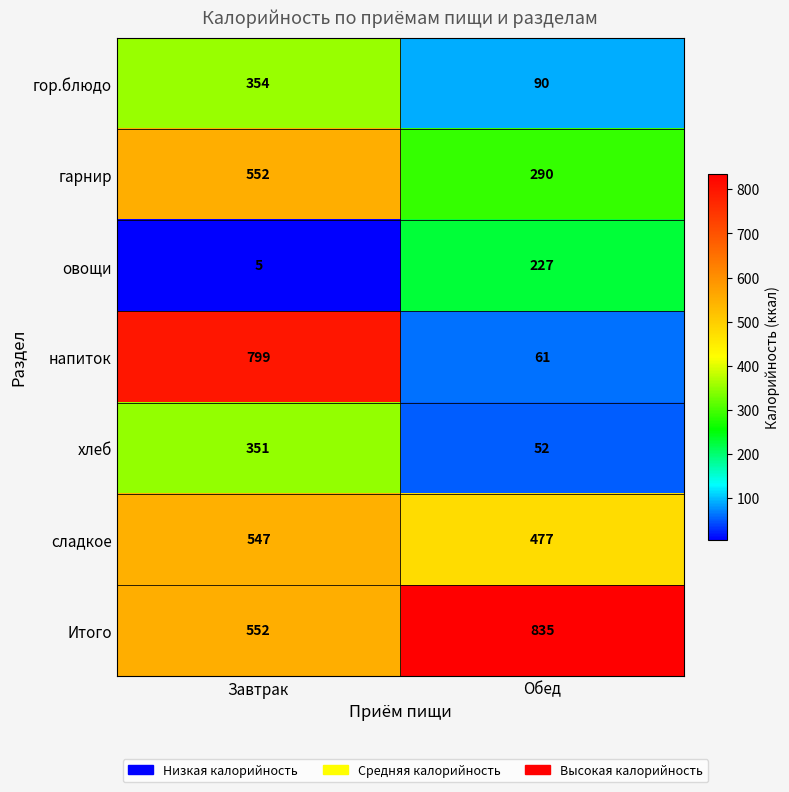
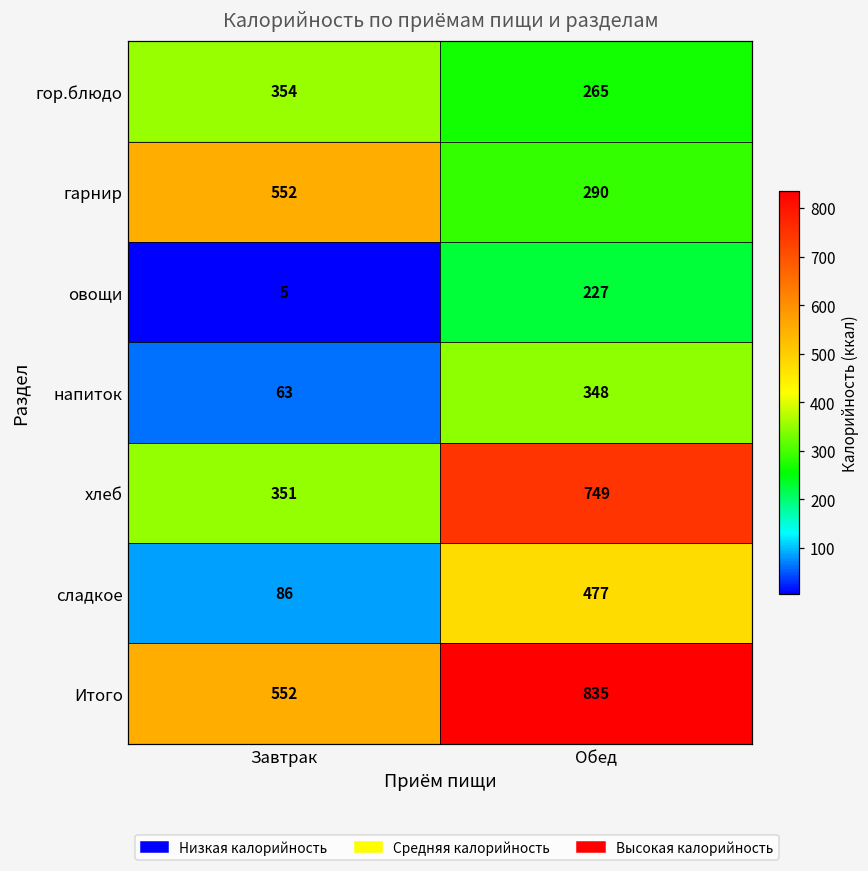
гор.блюдо, Обед: 90 -> 265
напиток, Завтрак: 799 -> 63
напиток, Обед: 61 -> 348
хлеб, Обед: 52 -> 749
сладкое, Завтрак: 547 -> 86
